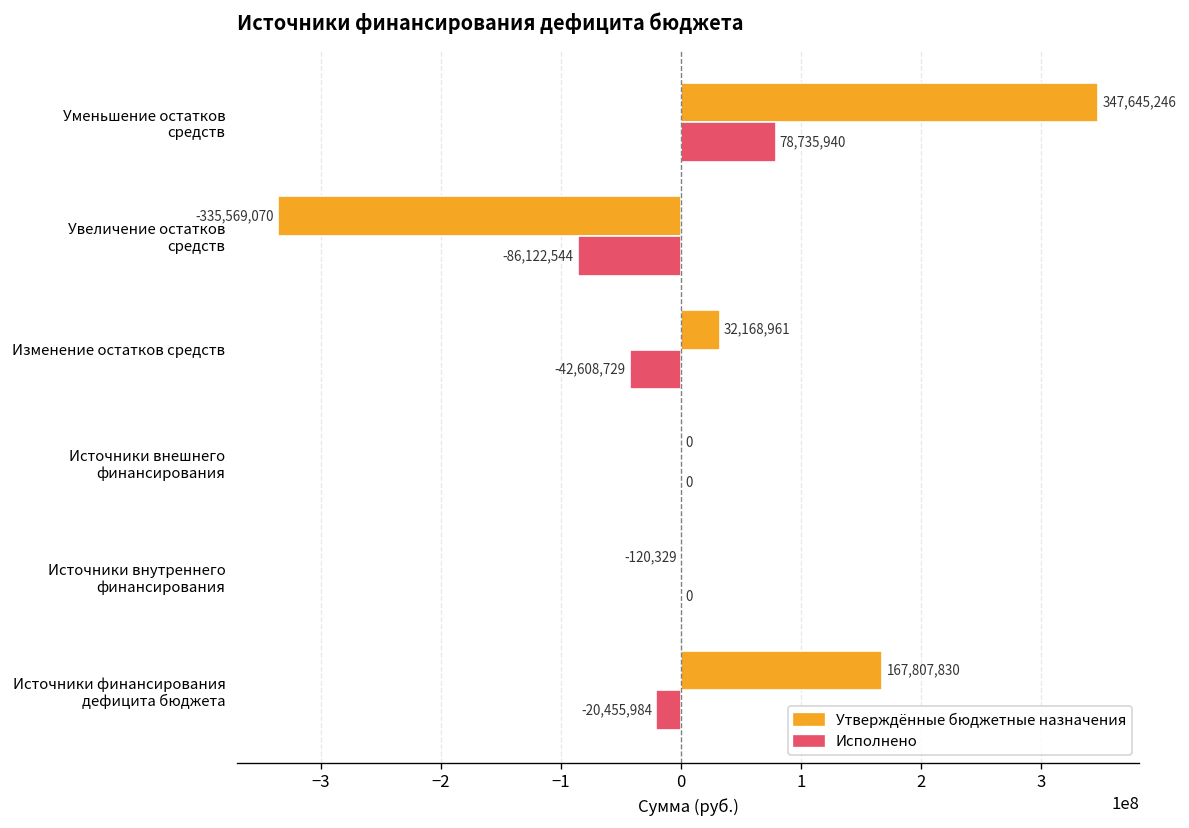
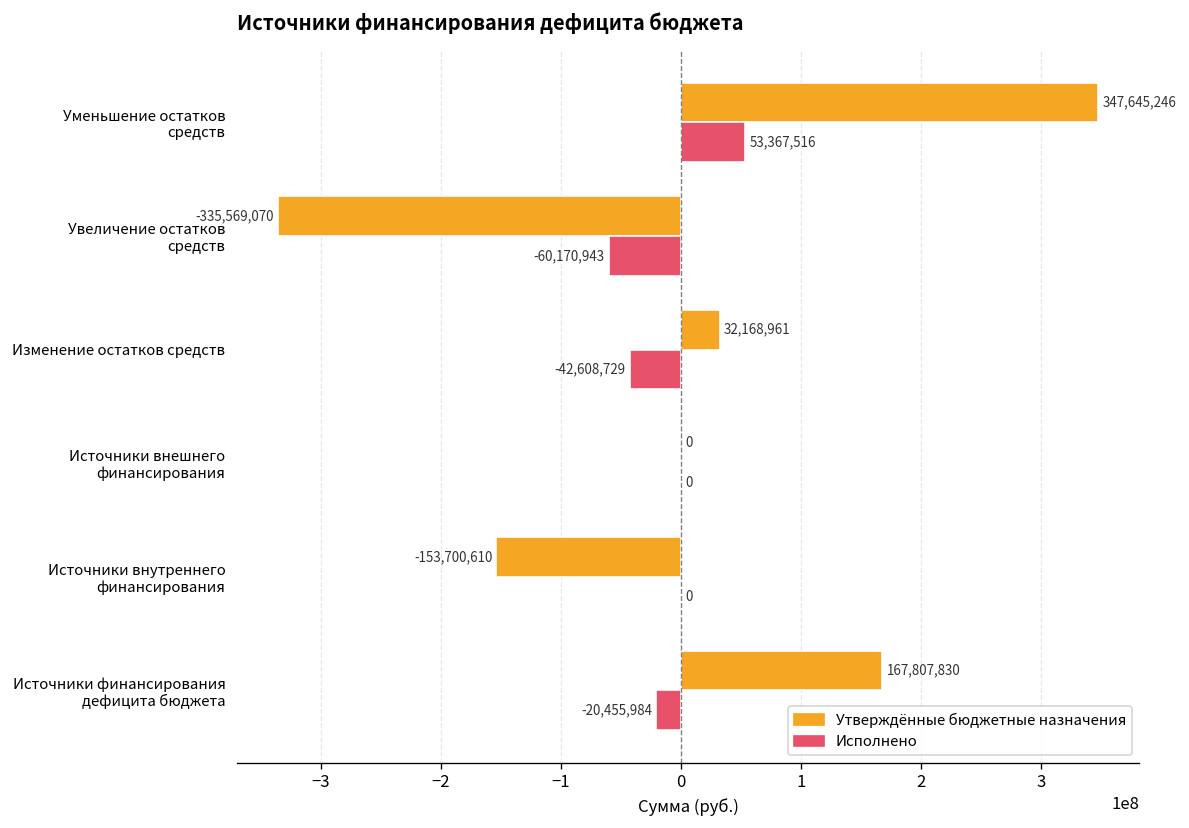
Исполнено, Уменьшение остатков средств: 78,735,940 -> 53,367,516
Исполнено, Увеличение остатков средств: -86,122,544 -> -60,170,943
Утверждённые бюджетные назначения, Источники внутреннего финансирования: -120,329 -> -153,700,610
